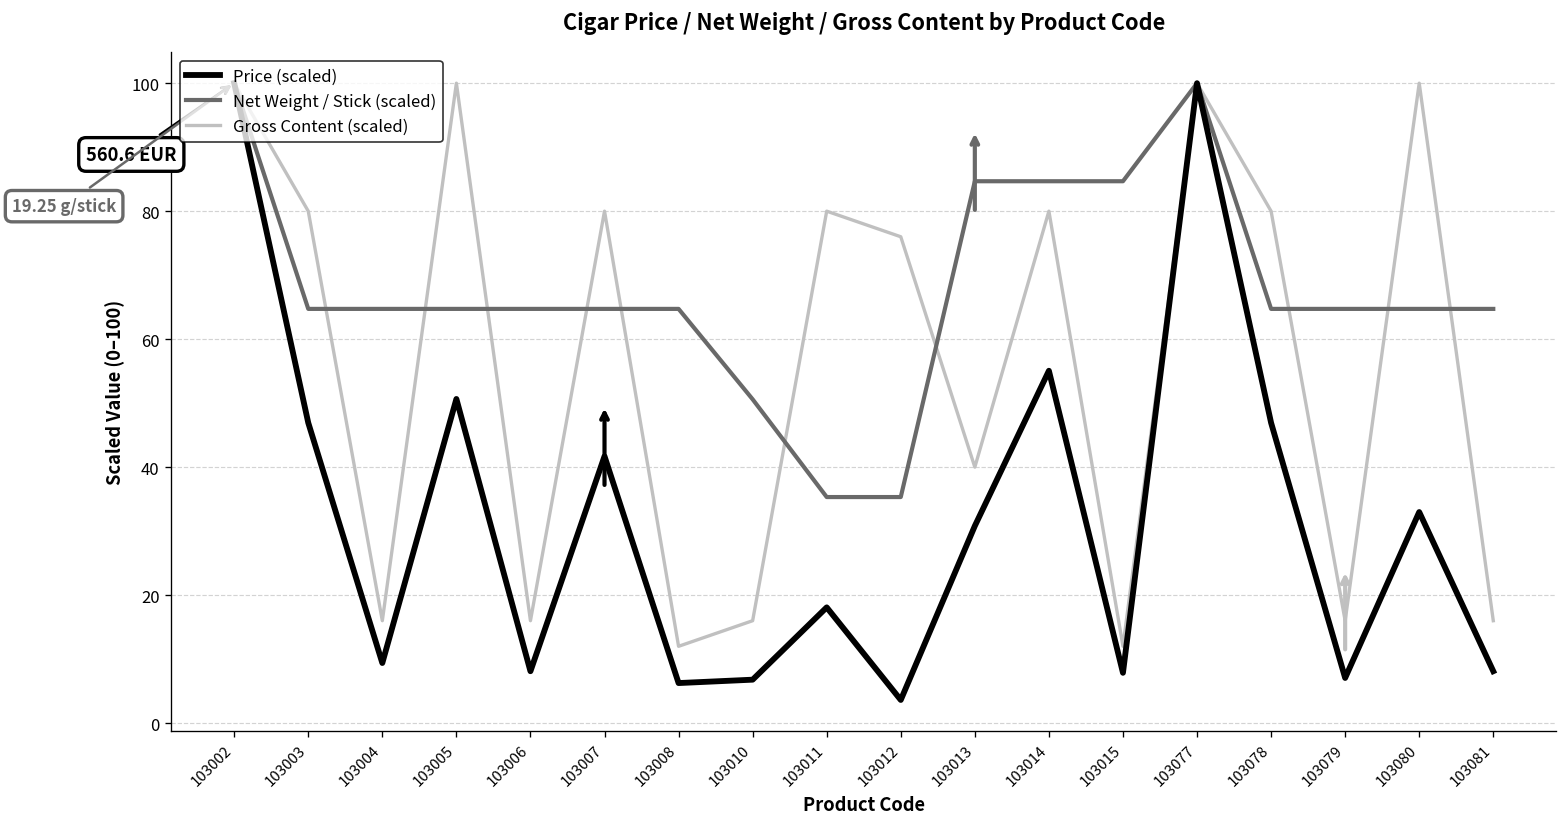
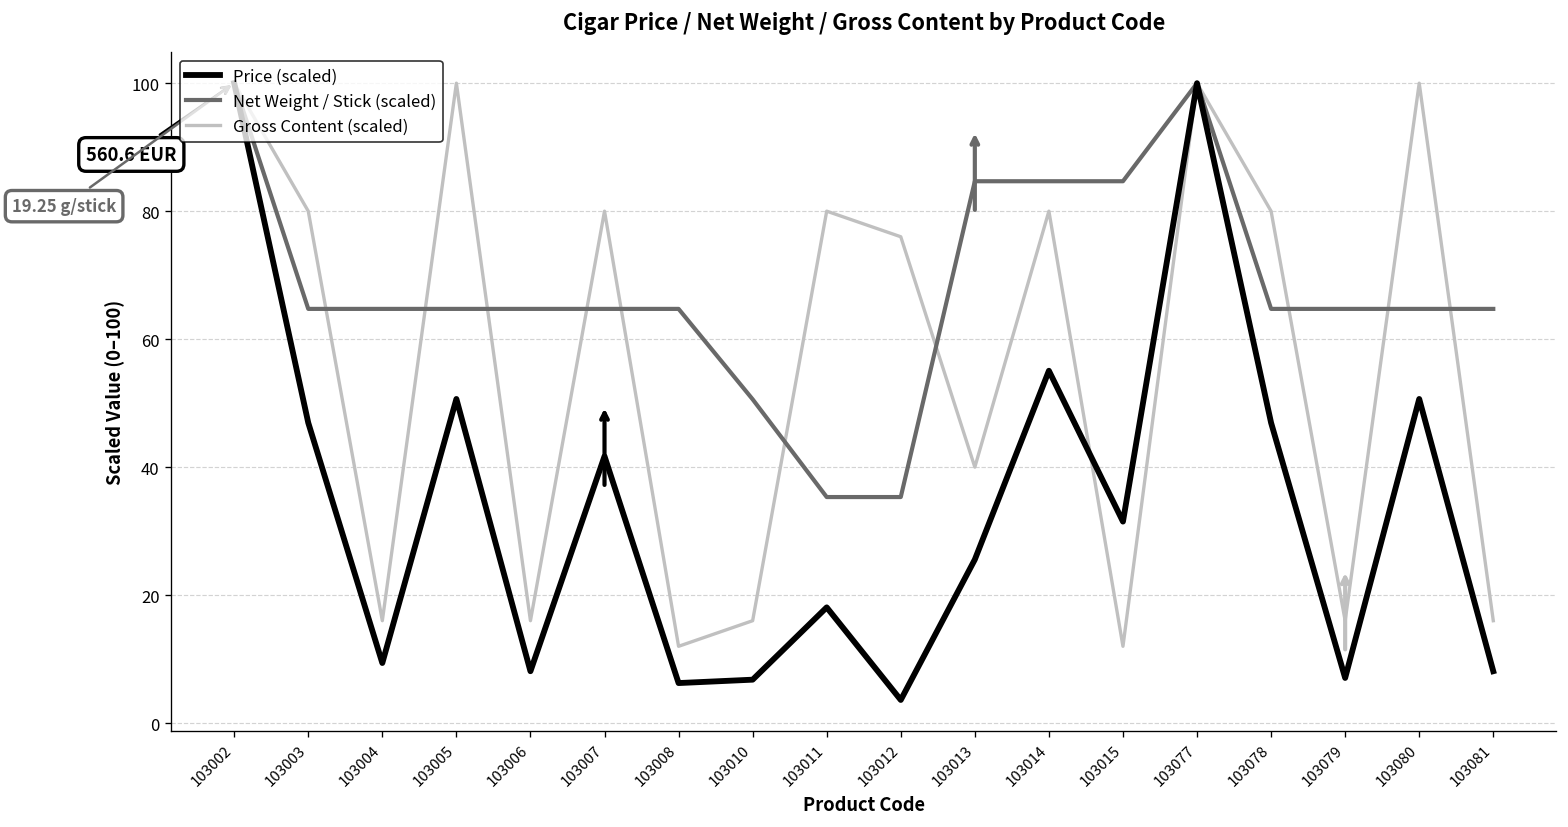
Price (scaled), 103013: 31 -> 26
Price (scaled), 103015: 8 -> 31
Price (scaled), 103080: 33 -> 51
